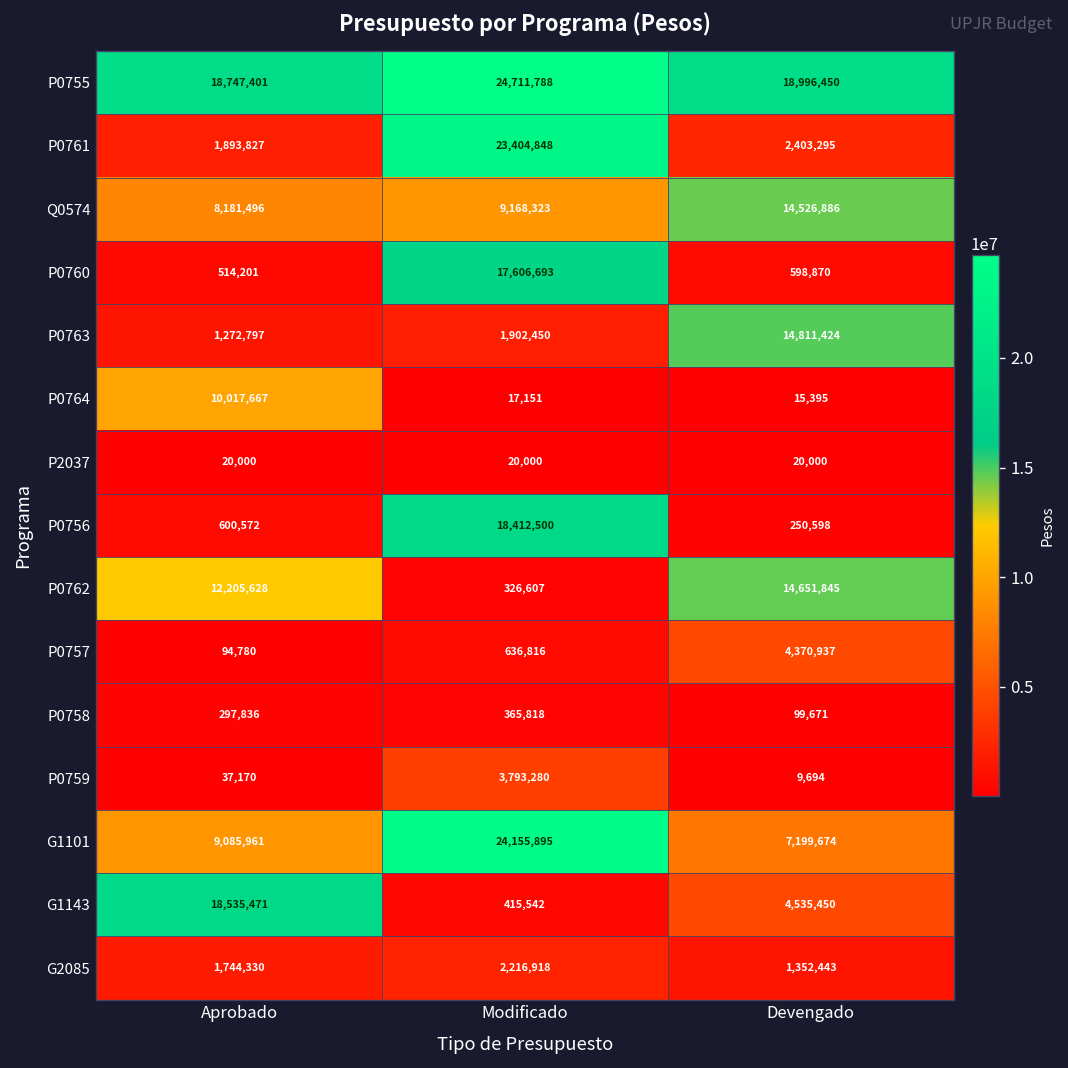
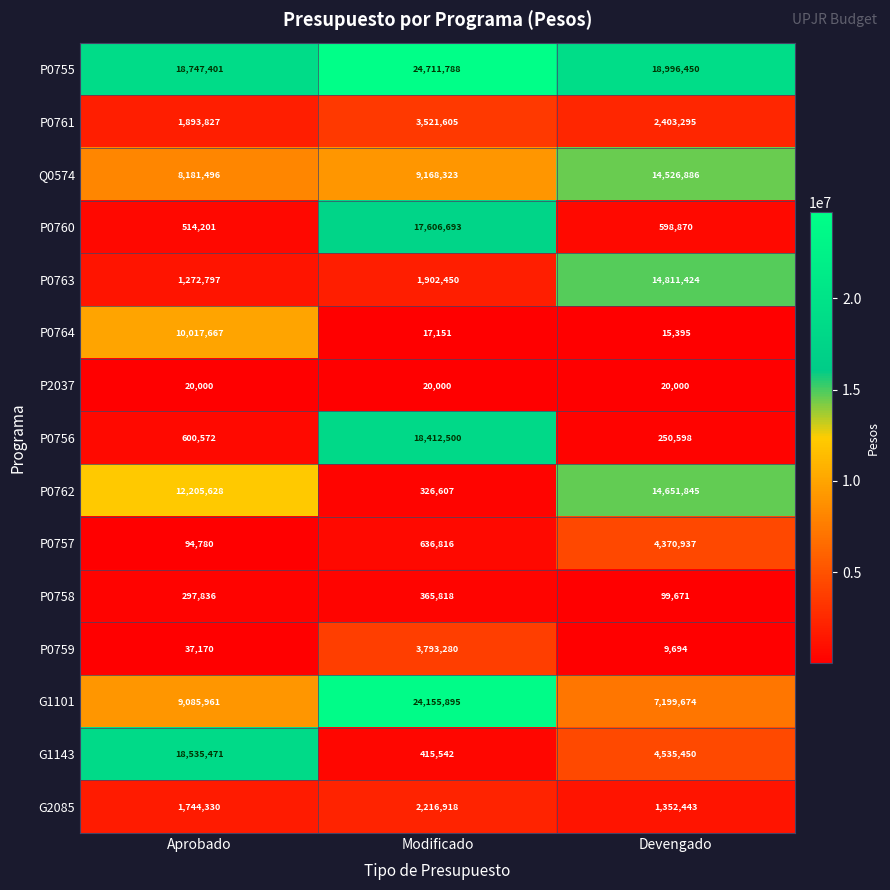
P0761, Modificado: 23,404,848 -> 3,521,605
